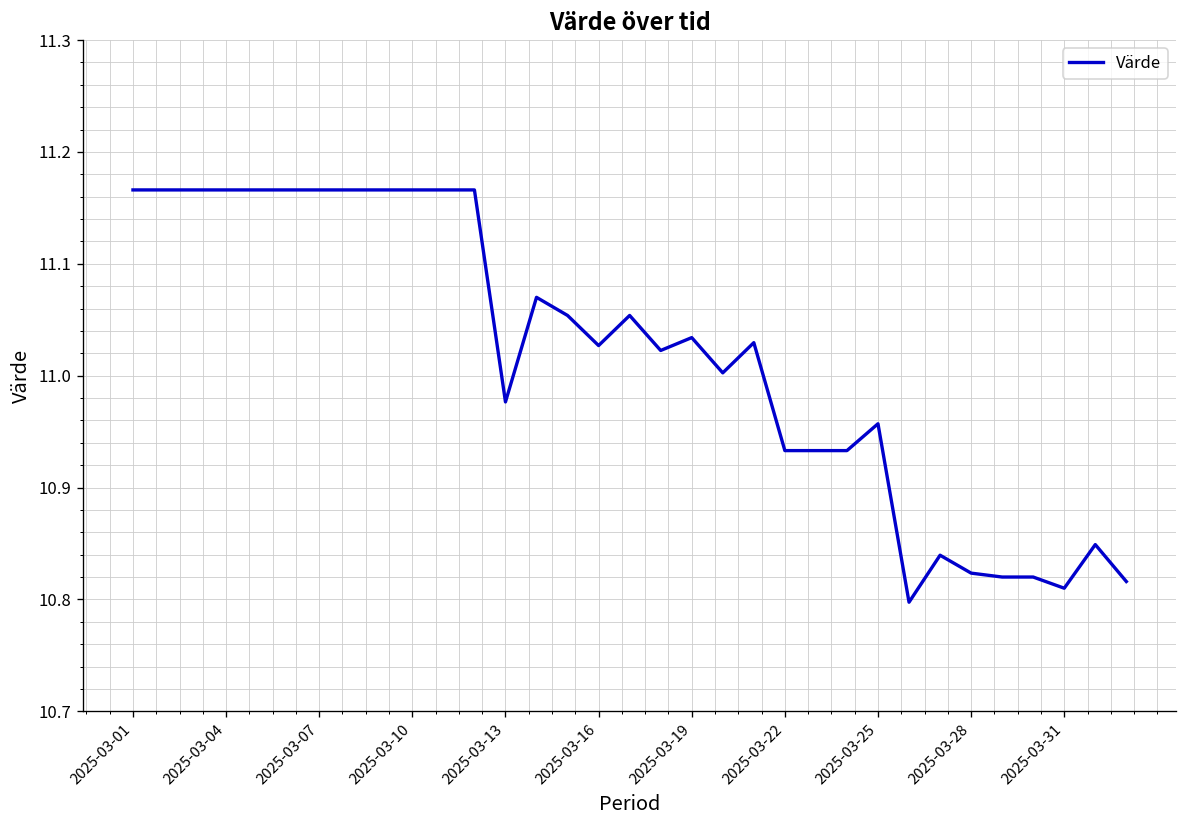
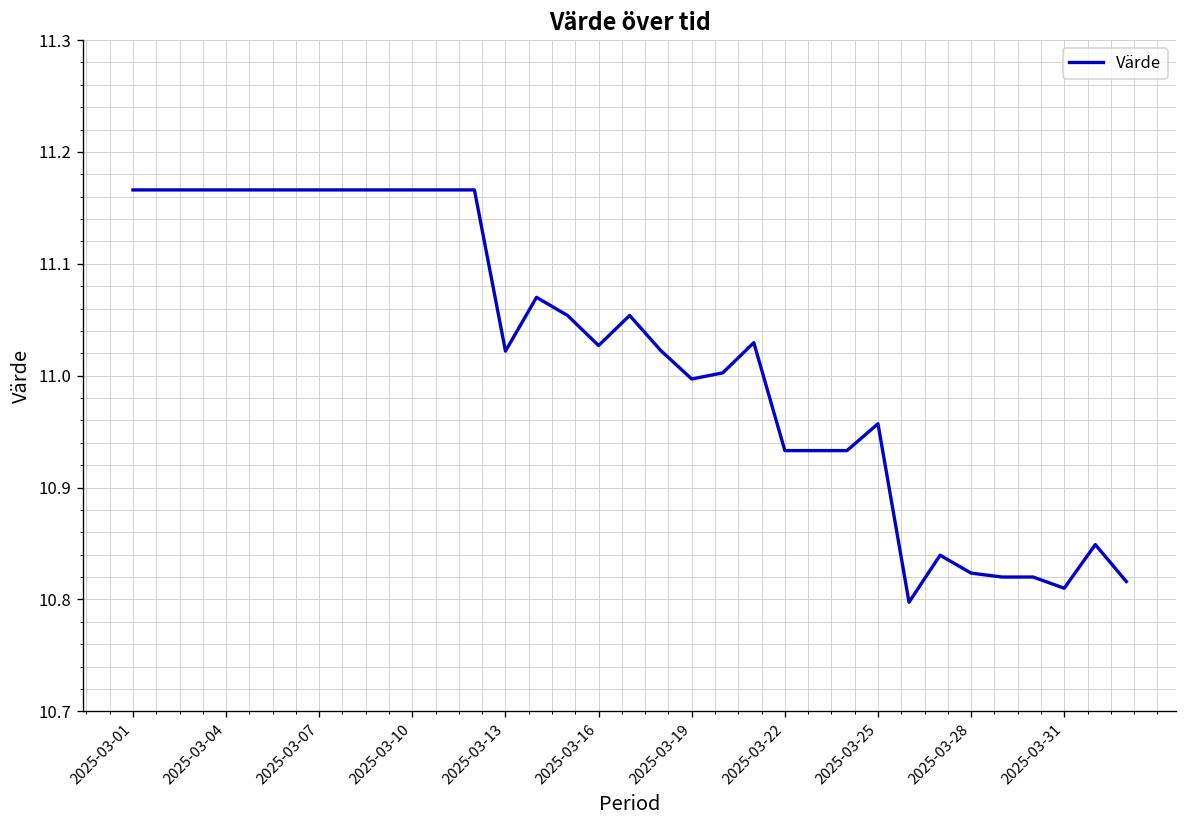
2025-03-13: 10.98 -> 11.02
2025-03-19: 11.03 -> 11.00
